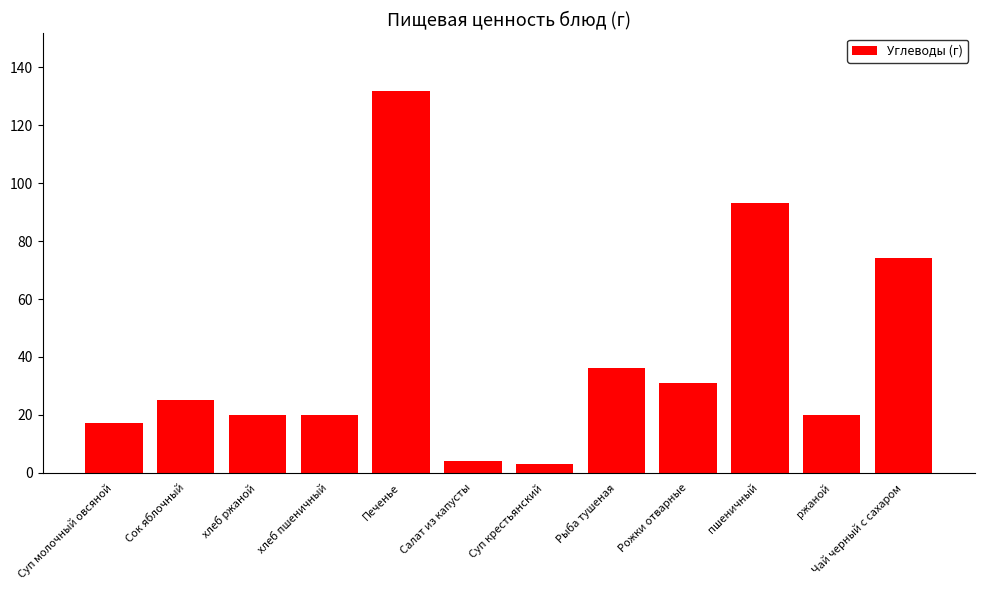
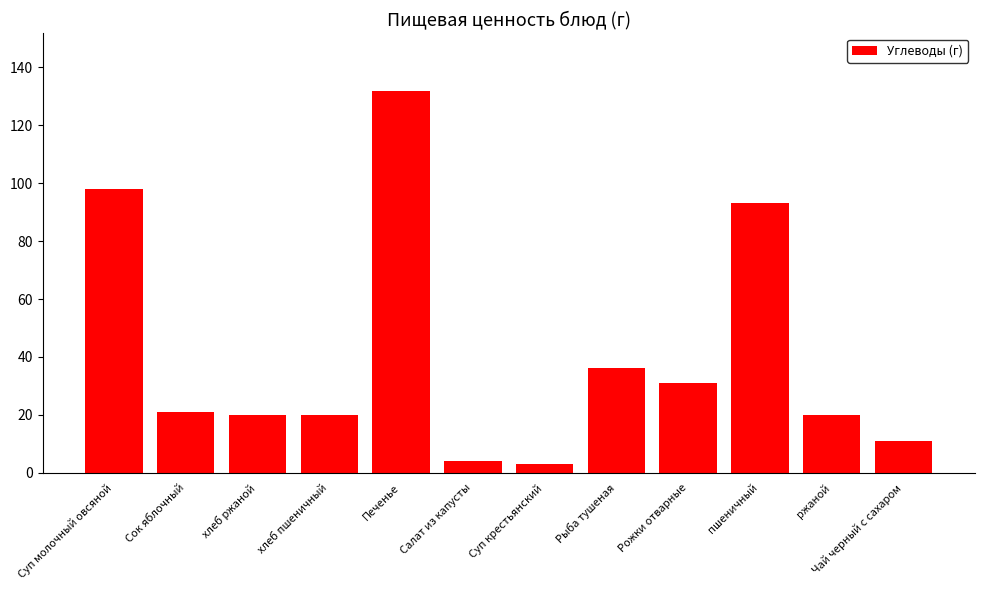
Суп молочный овсяной: 17 -> 98
Сок яблочный: 25 -> 21
Чай черный с сахаром: 74 -> 11
